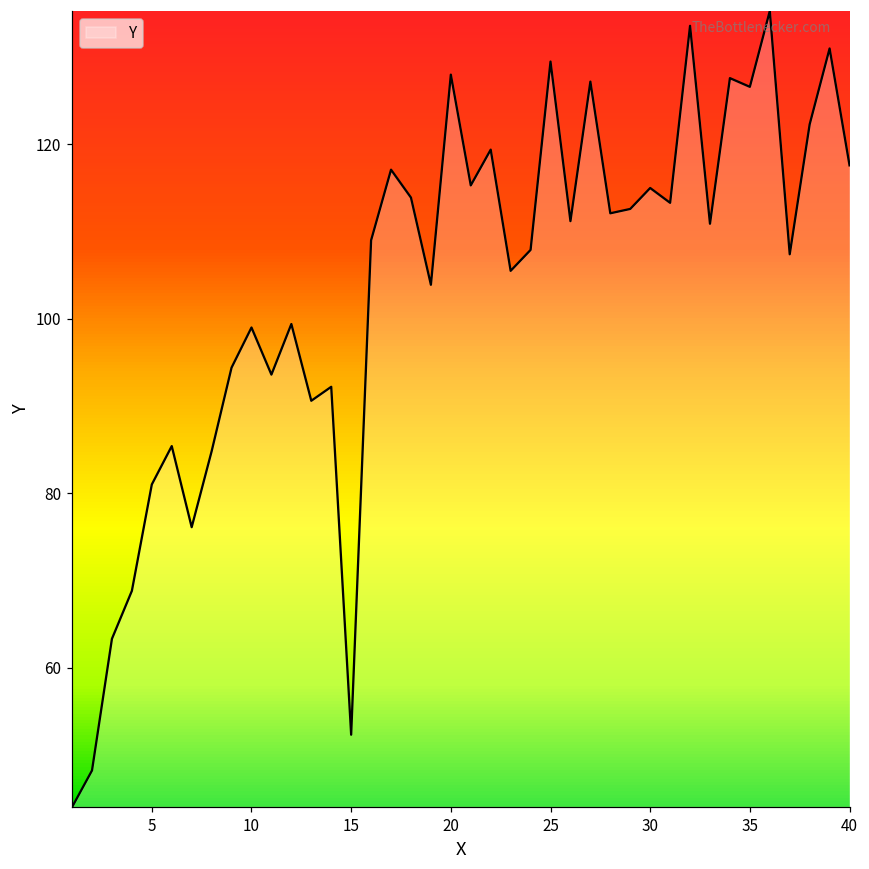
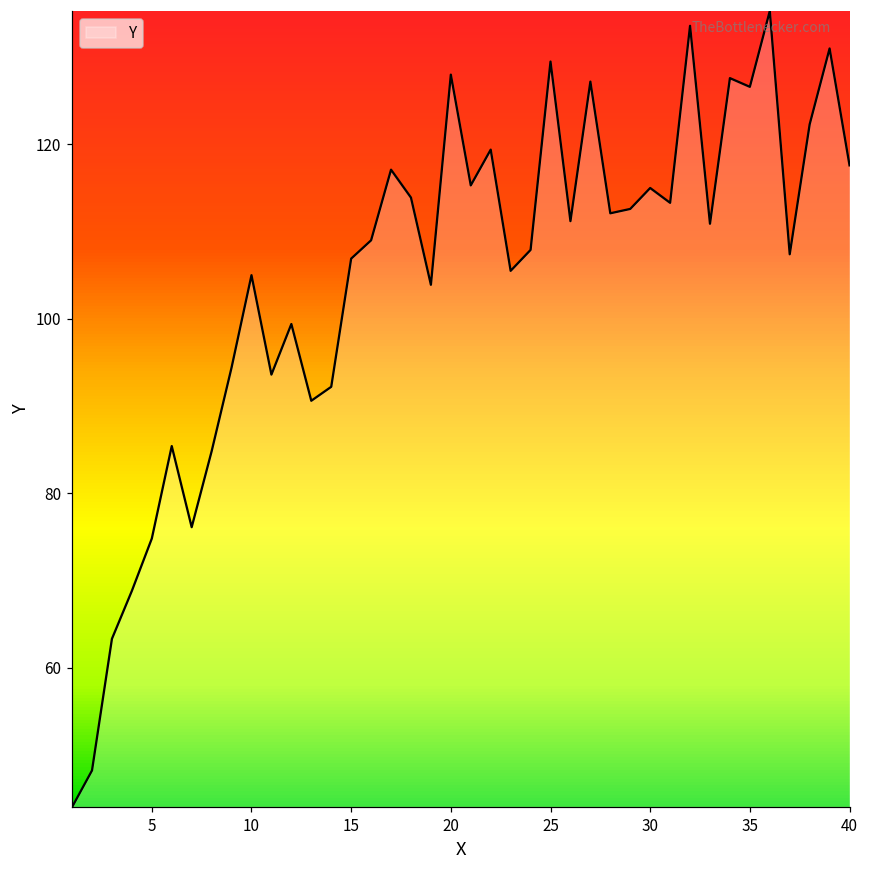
5: 81 -> 75
10: 99 -> 105
15: 52 -> 107
